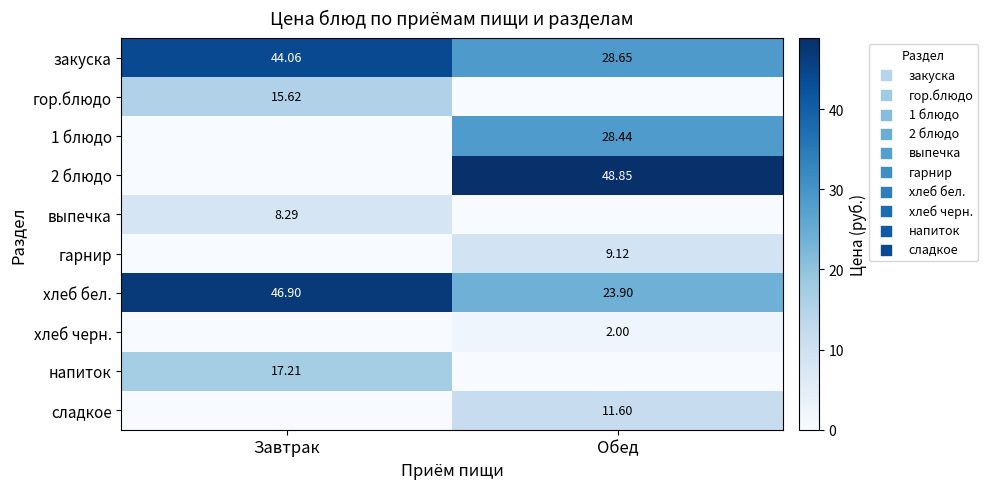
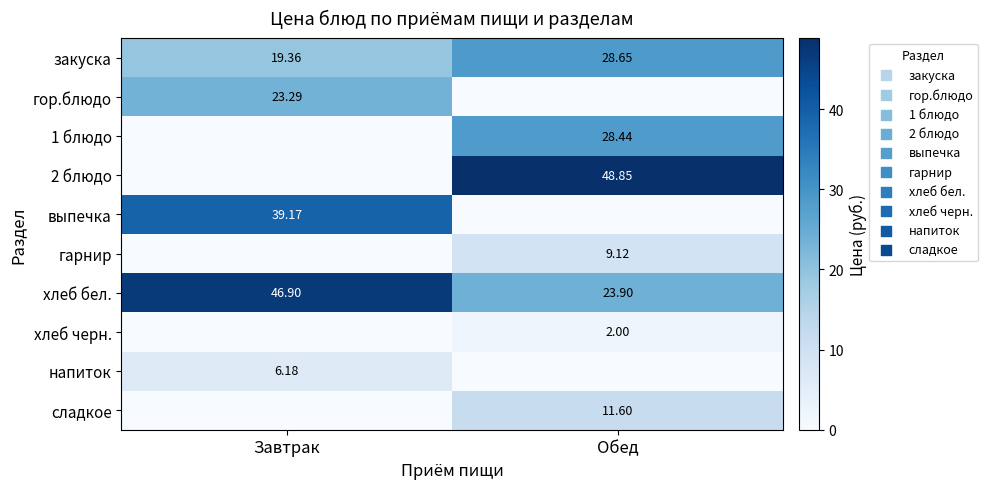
закуска, Завтрак: 44.06 -> 19.36
гор.блюдо, Завтрак: 15.62 -> 23.29
выпечка, Завтрак: 8.29 -> 39.17
напиток, Завтрак: 17.21 -> 6.18
